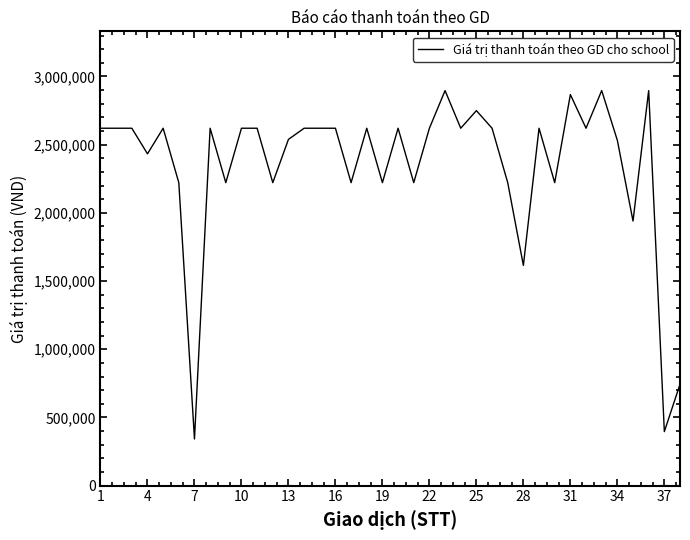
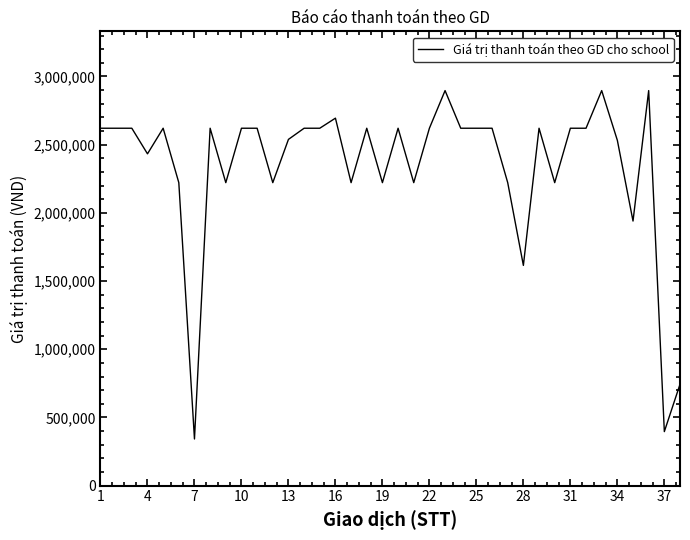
16: 2,620,000 -> 2,690,000
25: 2,750,000 -> 2,620,000
31: 2,870,000 -> 2,620,000
